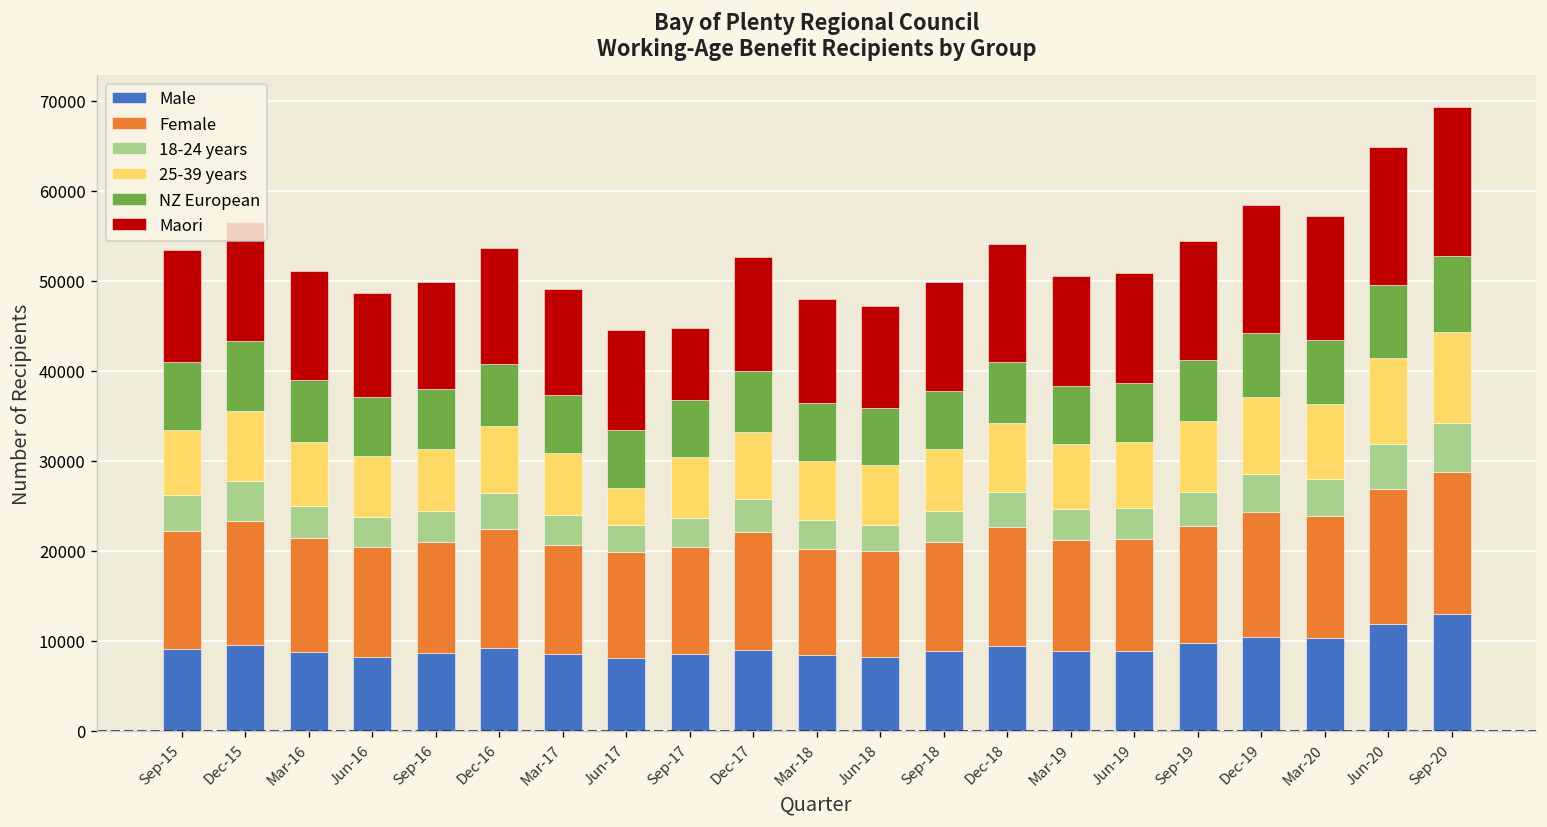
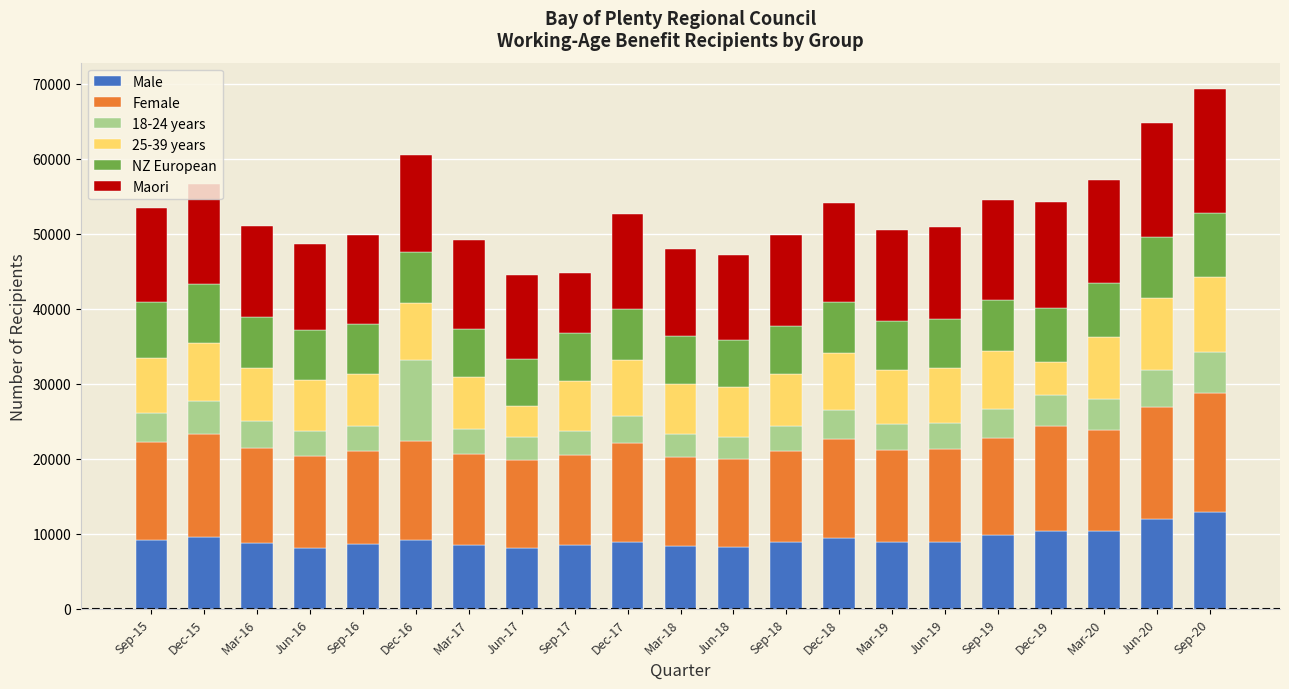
18-24 years, Dec-16: 4000 -> 11000
25-39 years, Dec-19: 9000 -> 4000
